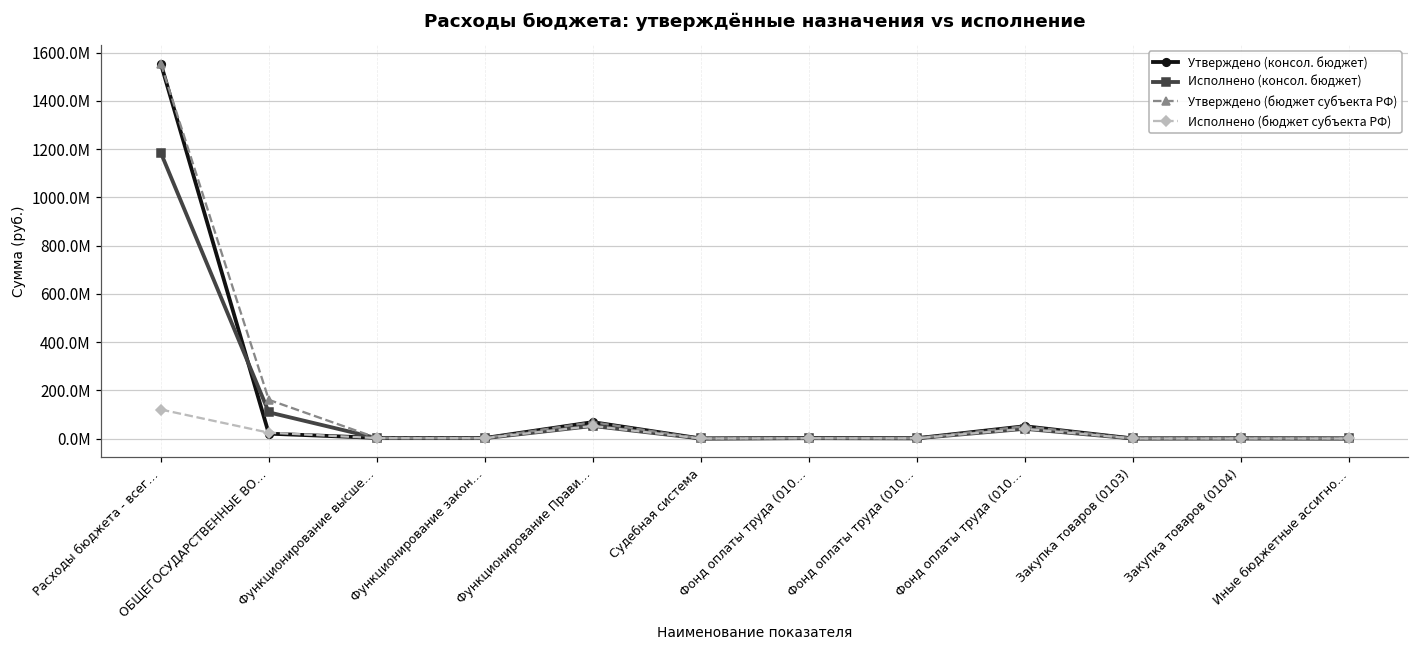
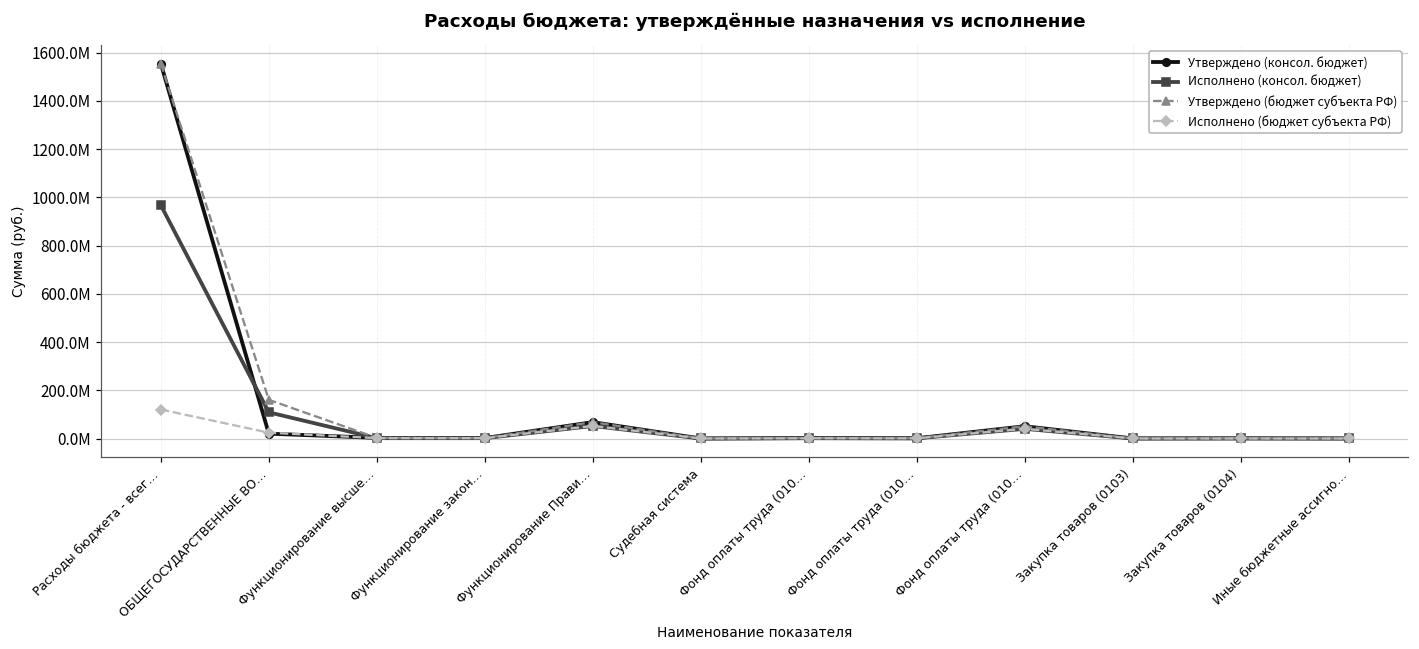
Исполнено (консол. бюджет), Расходы бюджета - всег…: 1180000000 -> 970000000
